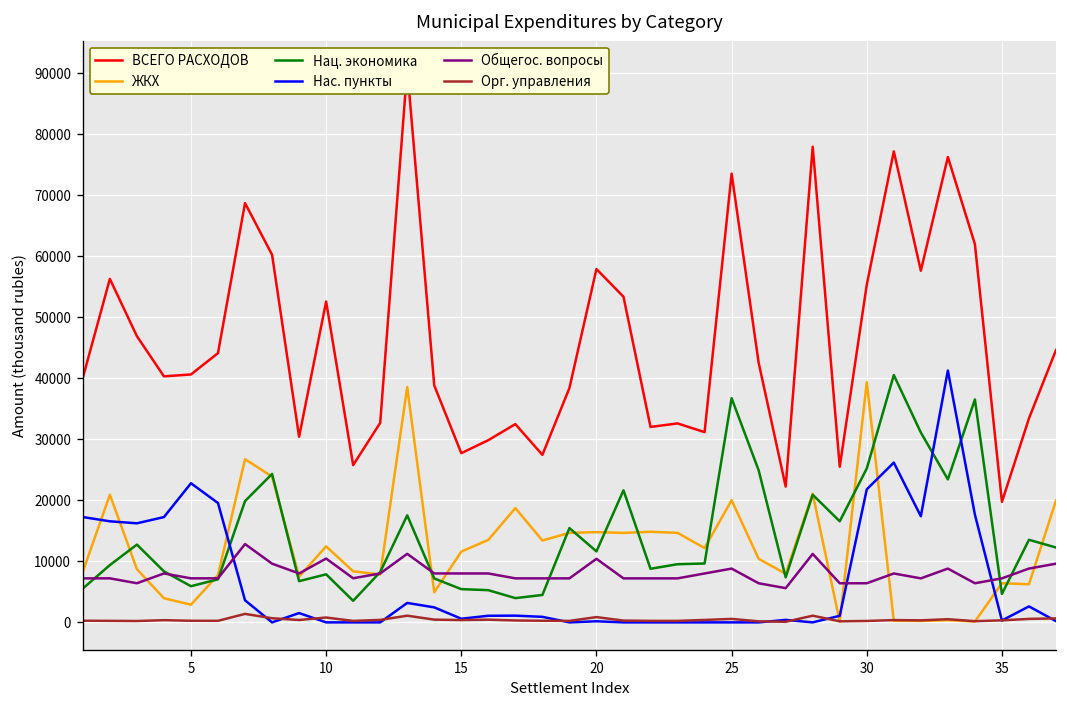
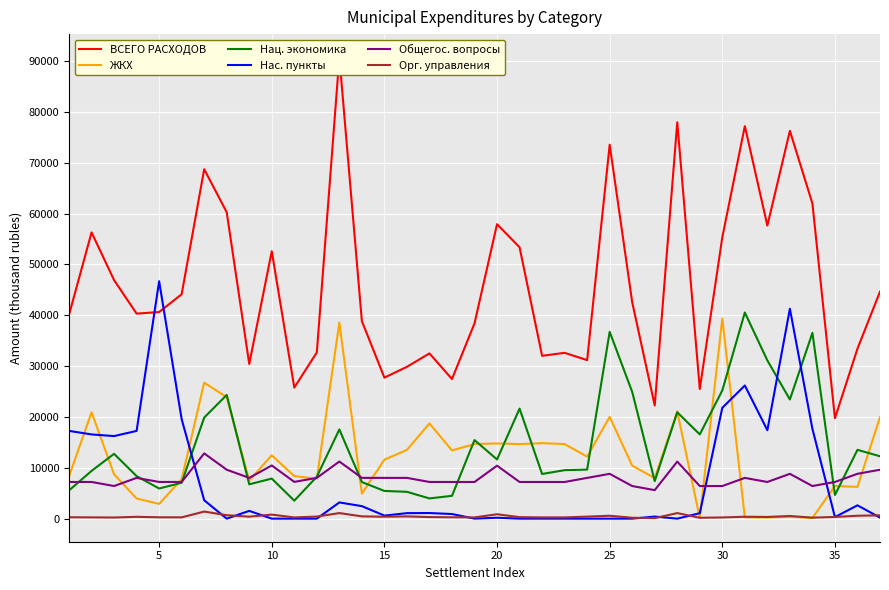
Нас. пункты, 5: 23000 -> 47000
